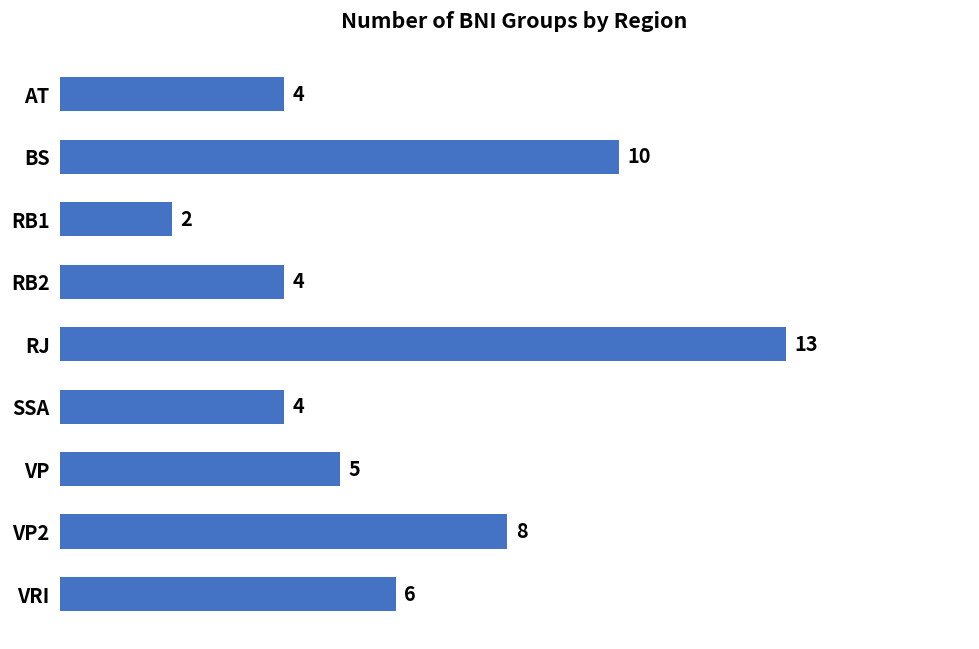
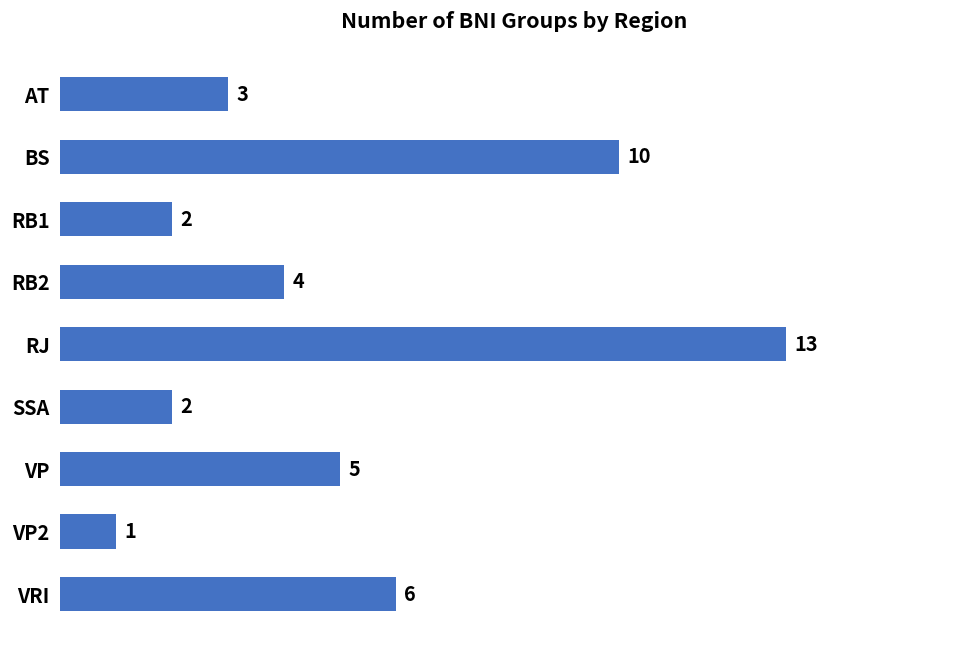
AT: 4 -> 3
SSA: 4 -> 2
VP2: 8 -> 1
